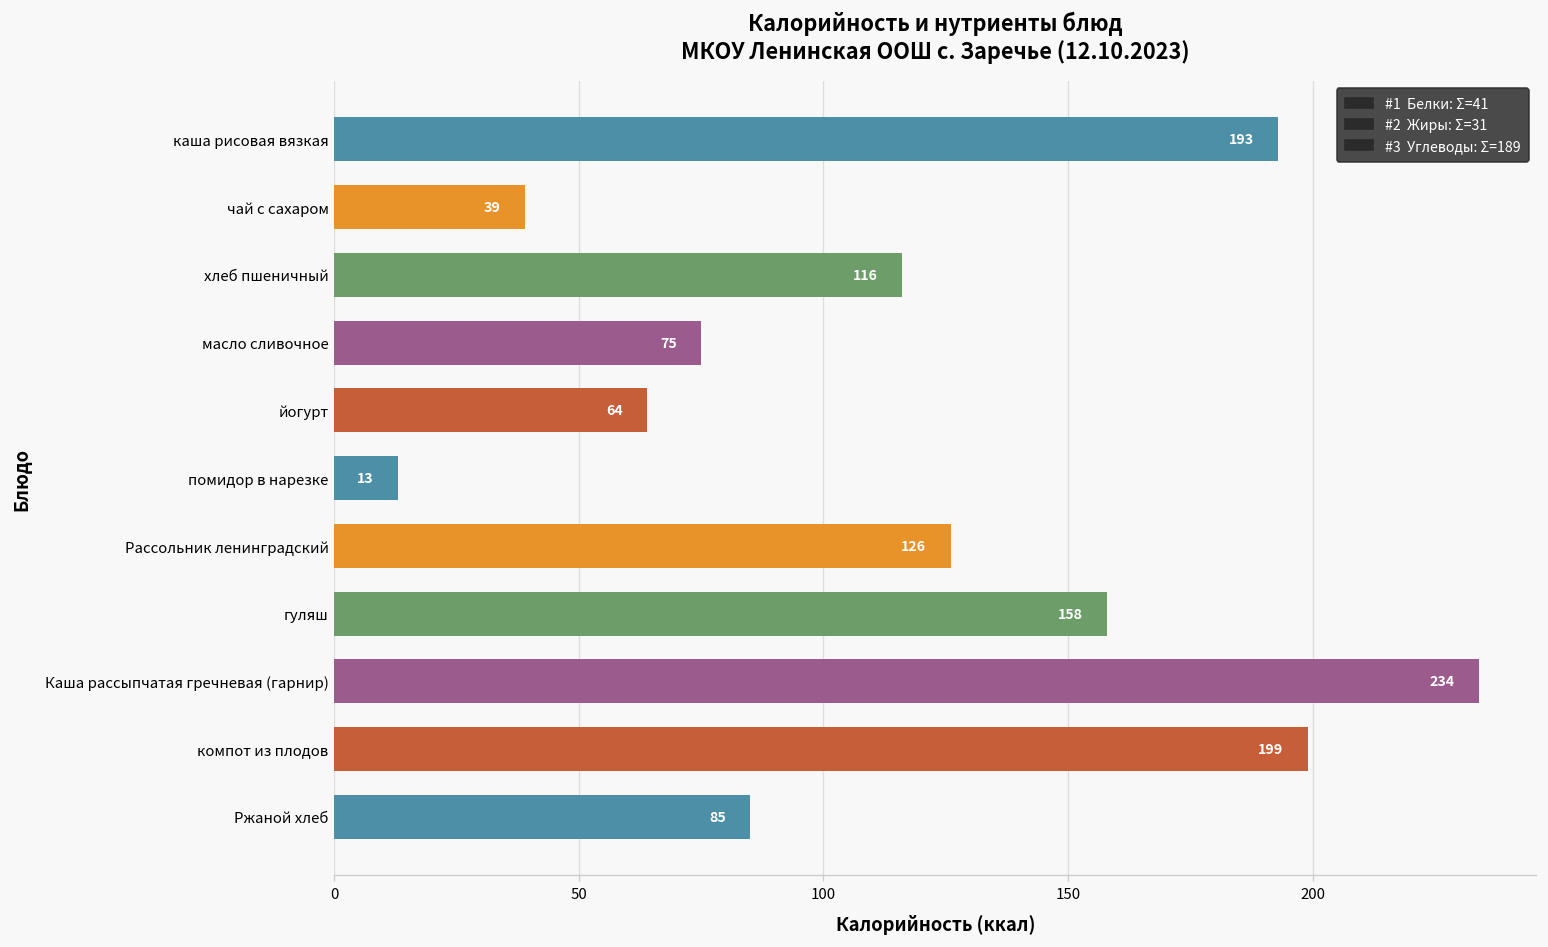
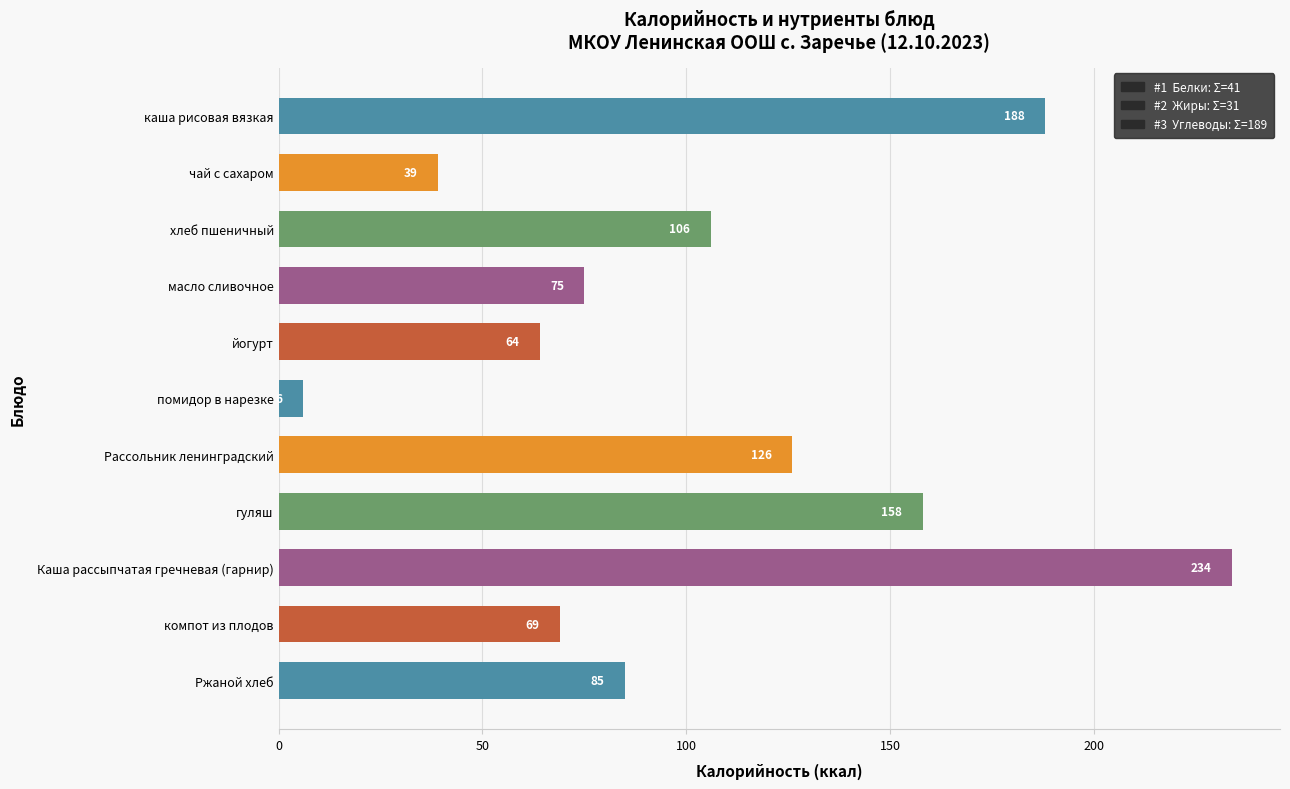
каша рисовая вязкая: 193 -> 188
хлеб пшеничный: 116 -> 106
помидор в нарезке: 13 -> 6
компот из плодов: 199 -> 69
